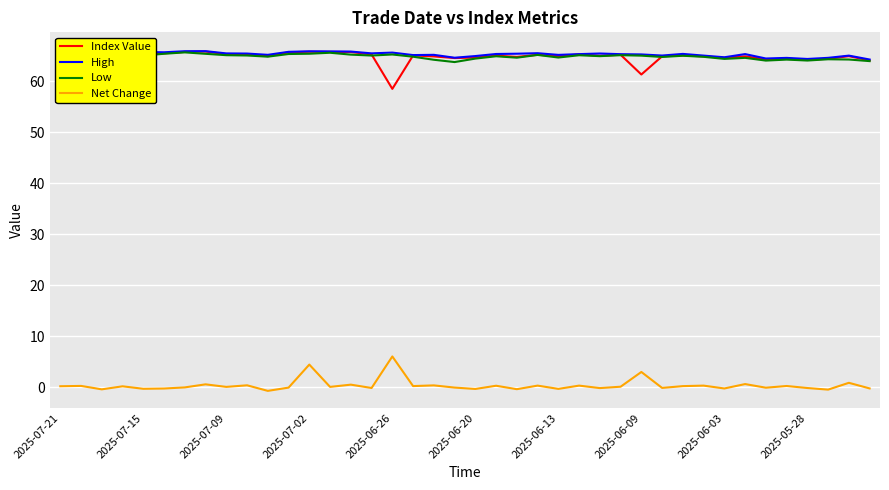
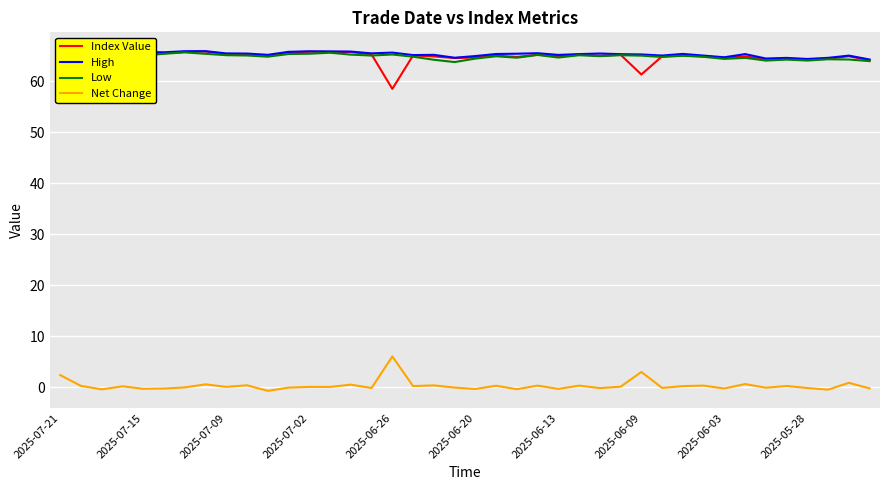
Net Change, 2025-07-21: 0 -> 2
Net Change, 2025-07-02: 4 -> 0
